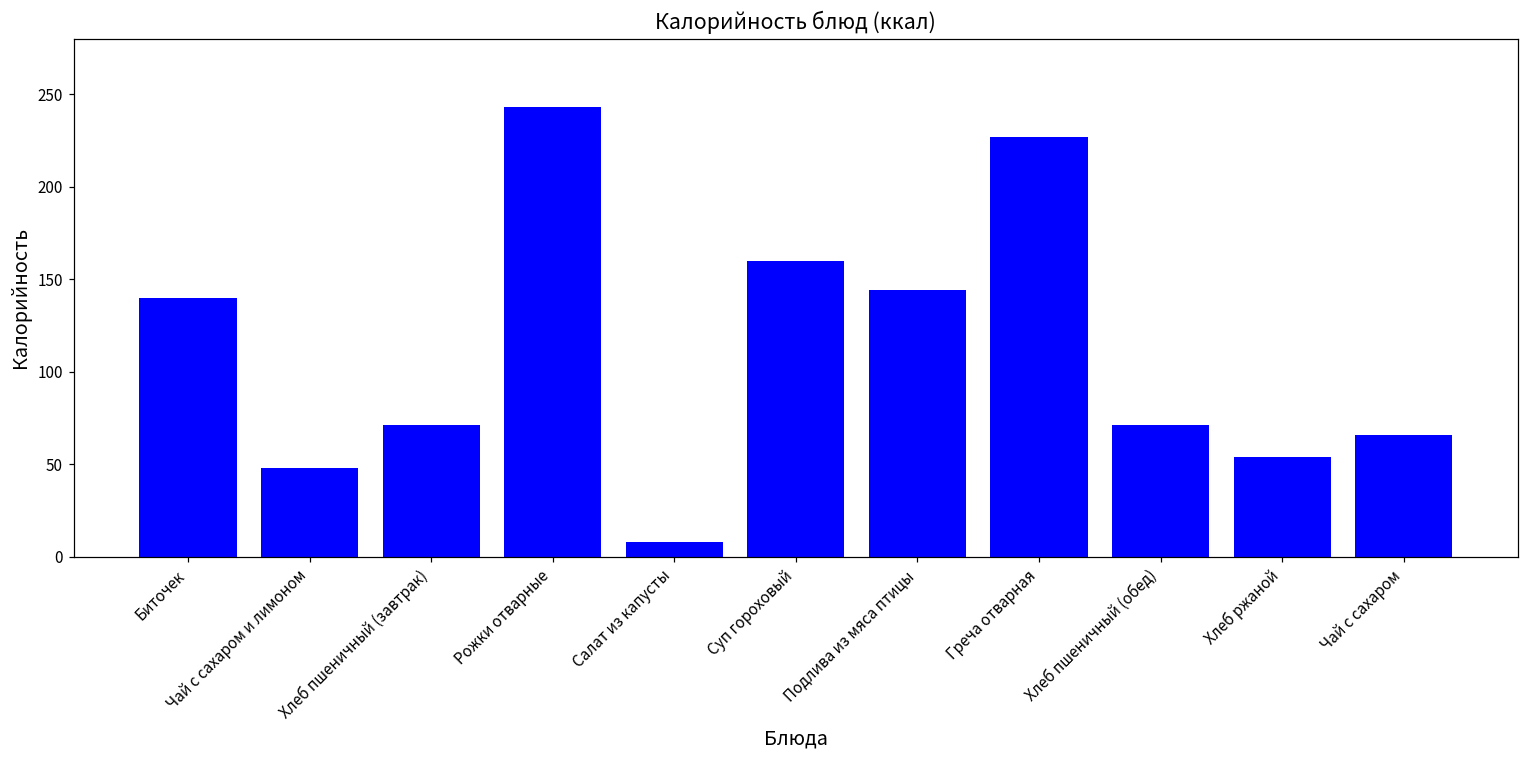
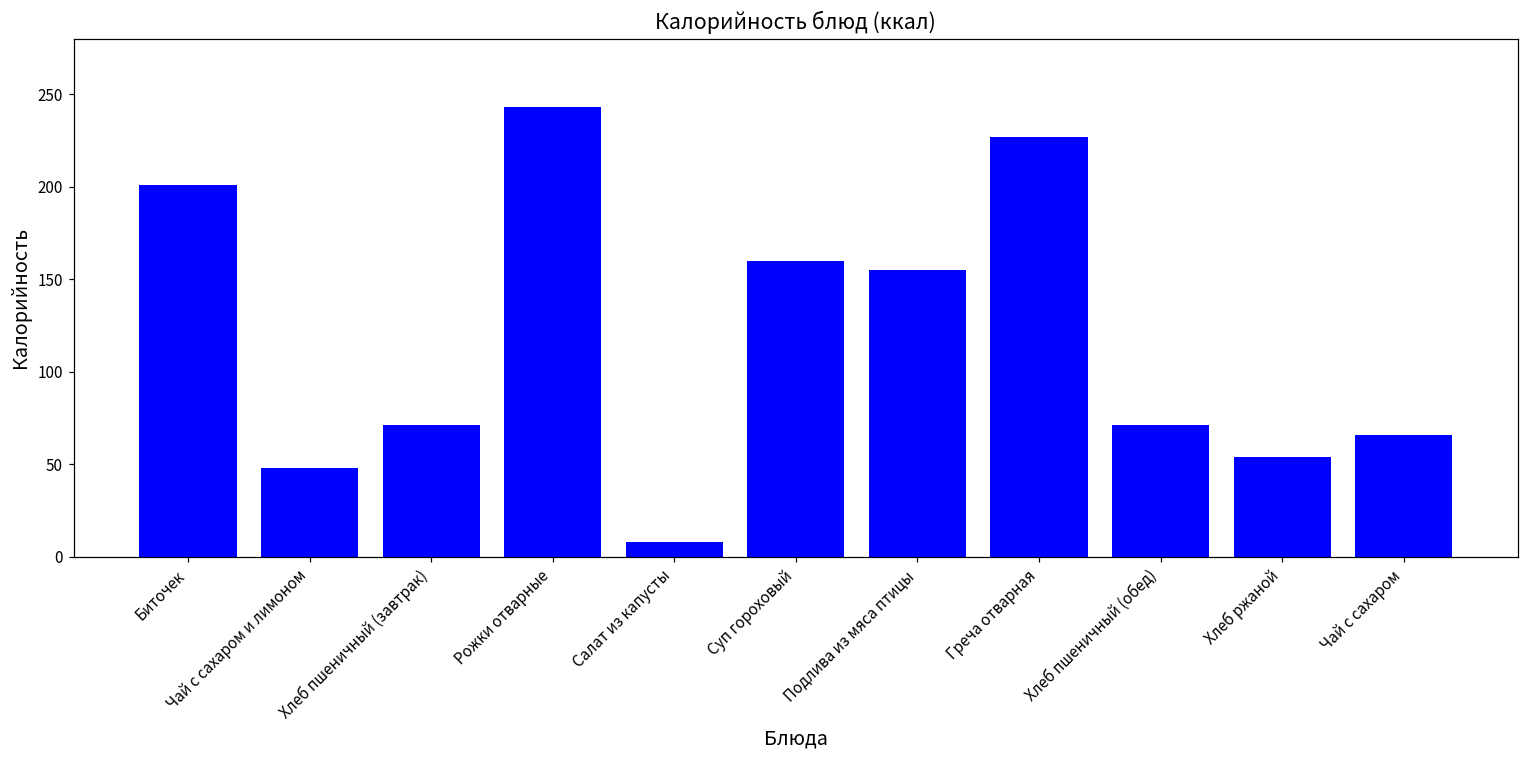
Биточек: 140 -> 201
Подлива из мяса птицы: 144 -> 155
